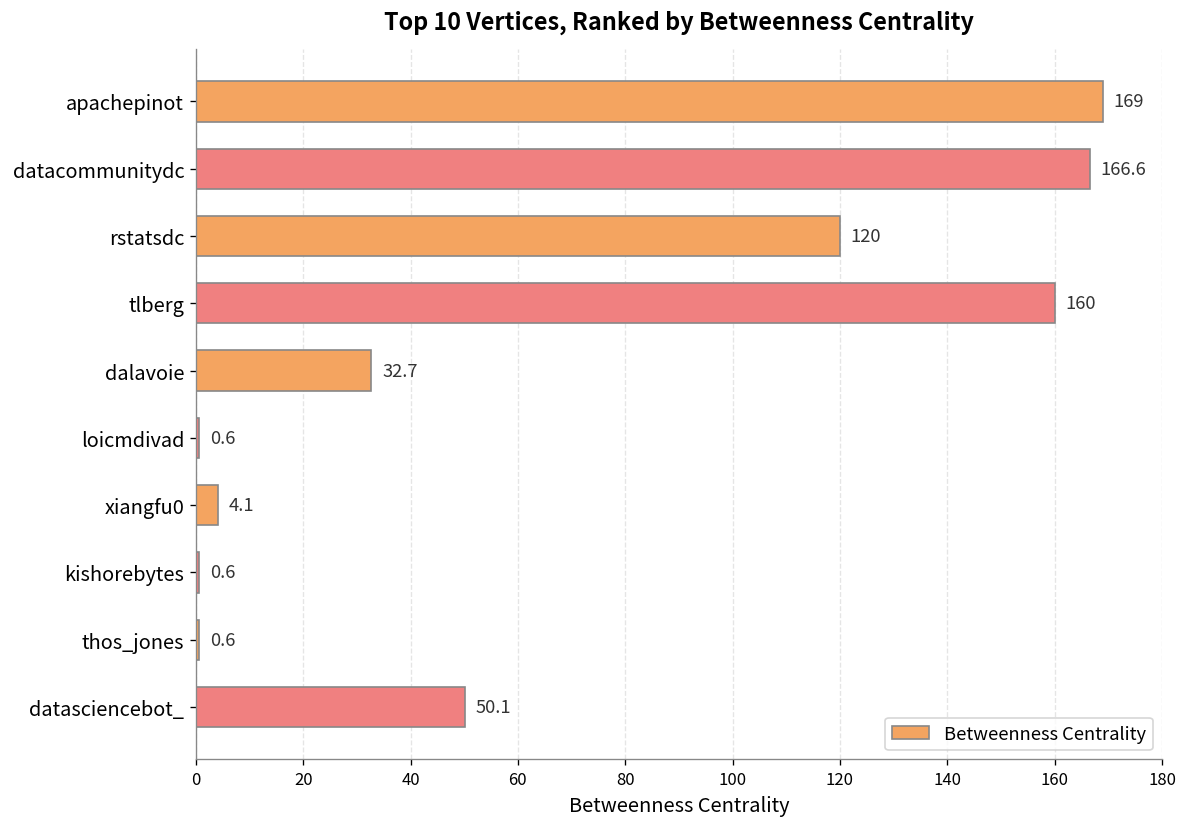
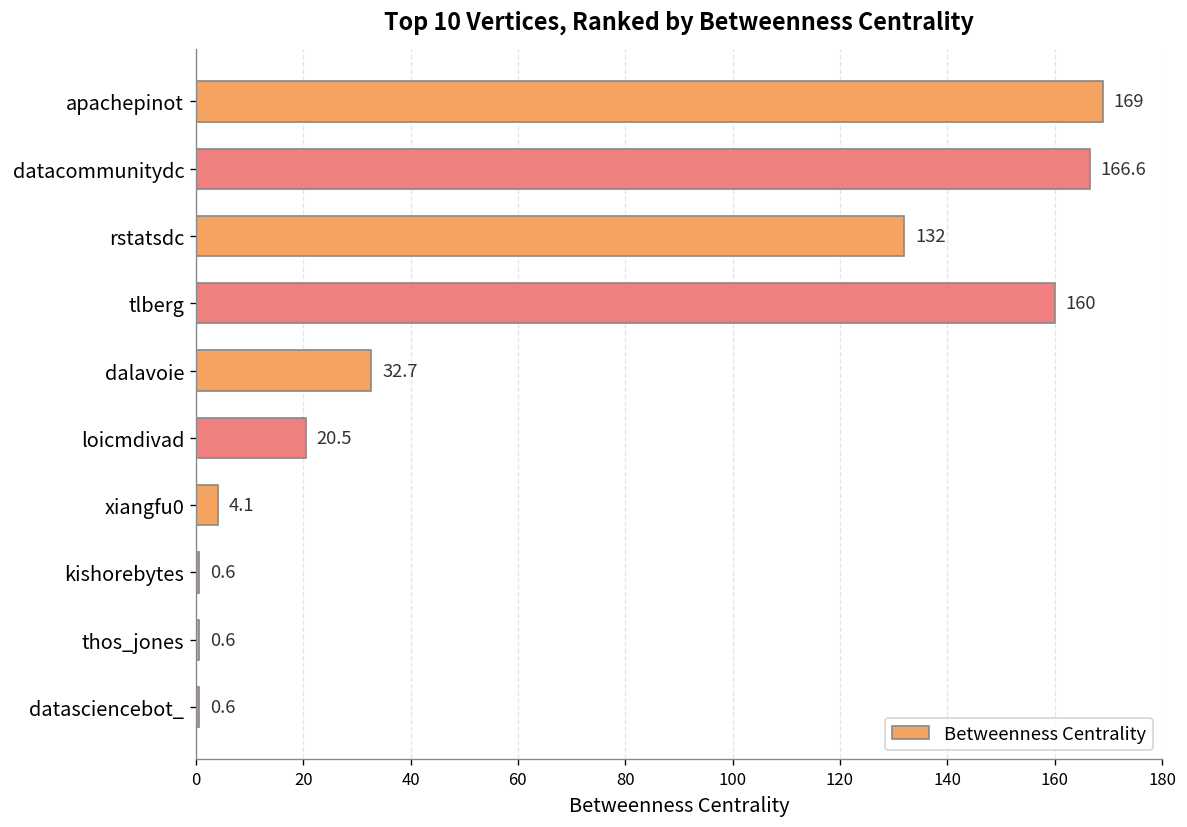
rstatsdc: 120 -> 132
loicmdivad: 0.6 -> 20.5
datasciencebot_: 50.1 -> 0.6
